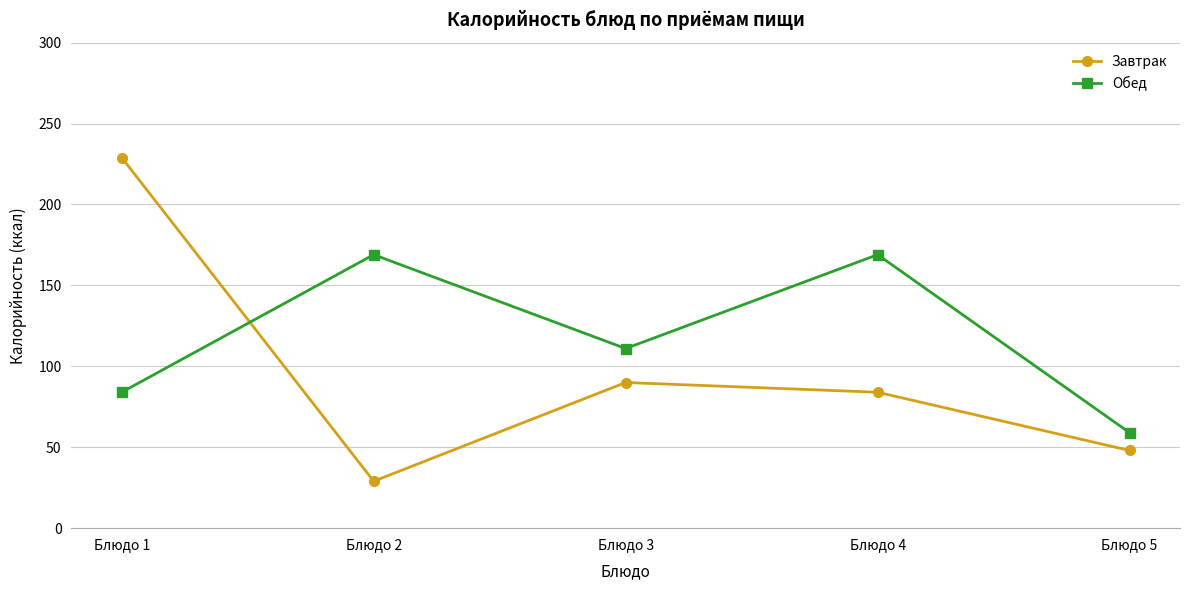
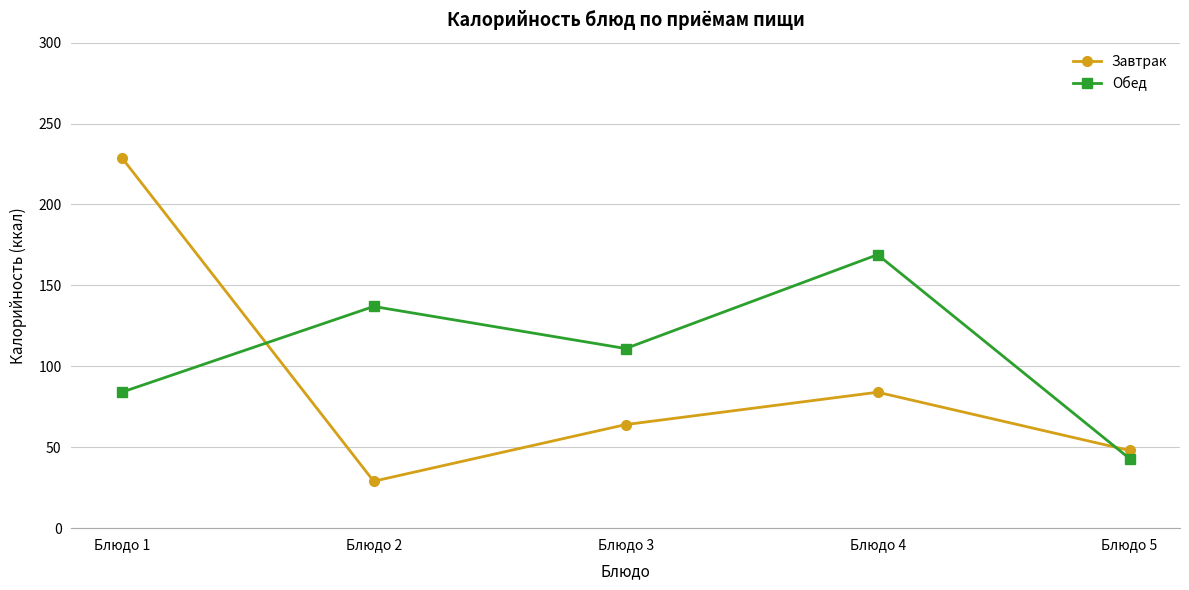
Обед, Блюдо 2: 169 -> 137
Завтрак, Блюдо 3: 90 -> 64
Обед, Блюдо 5: 59 -> 43
